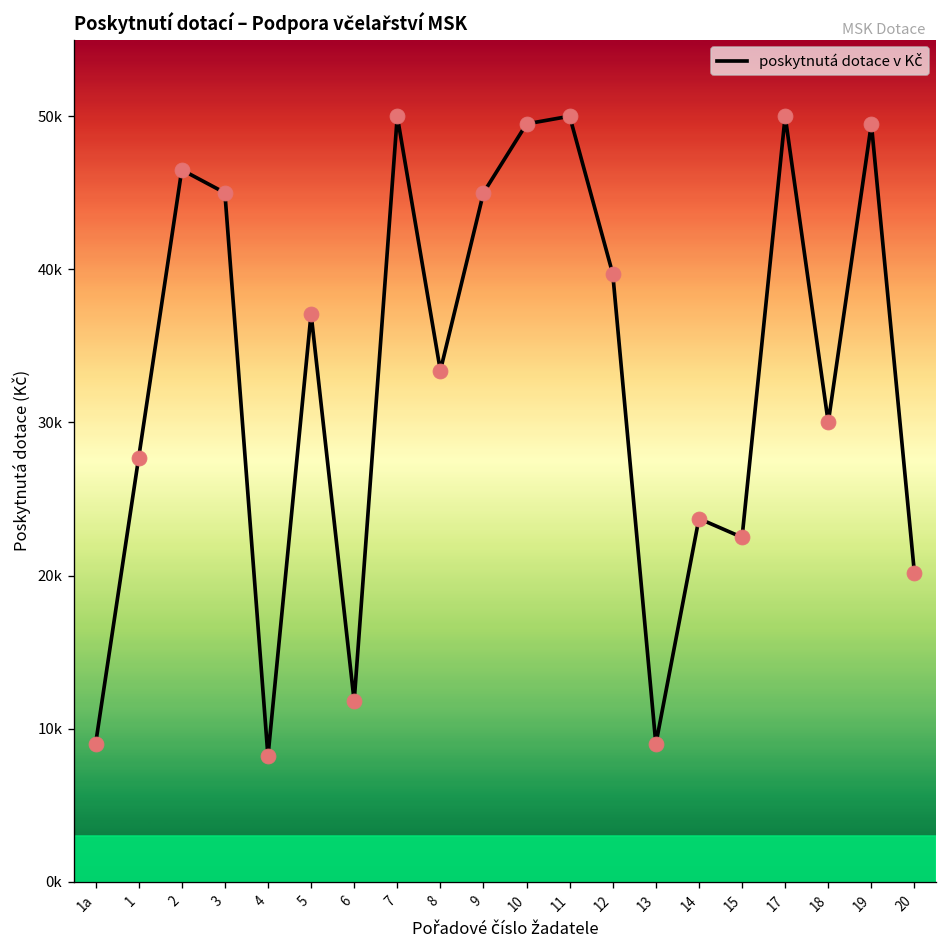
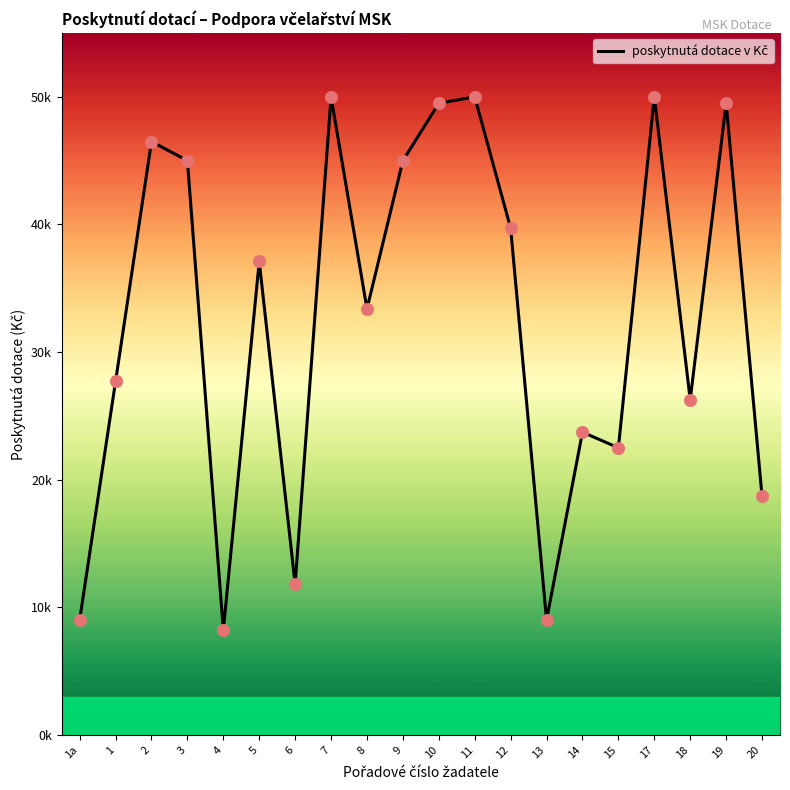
18: 30000 -> 26300
20: 20100 -> 18700
